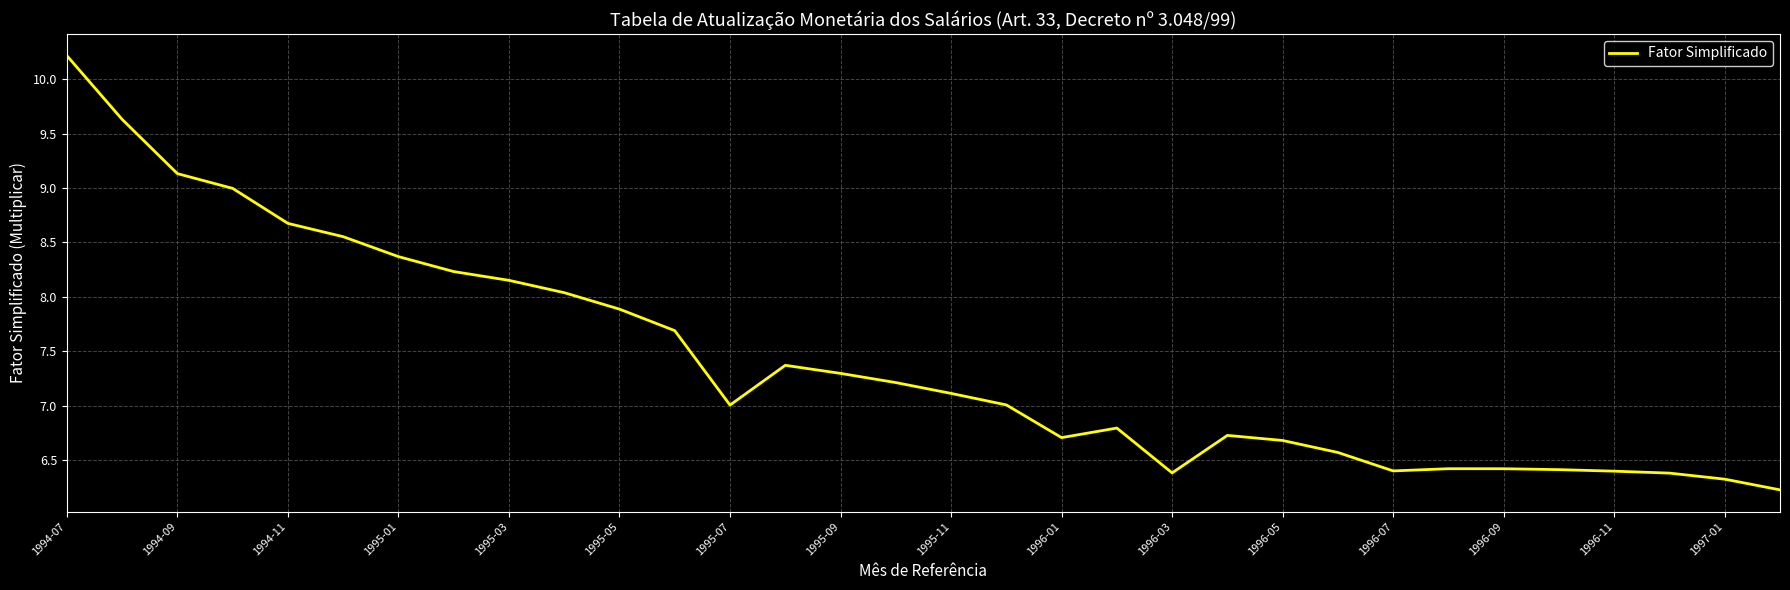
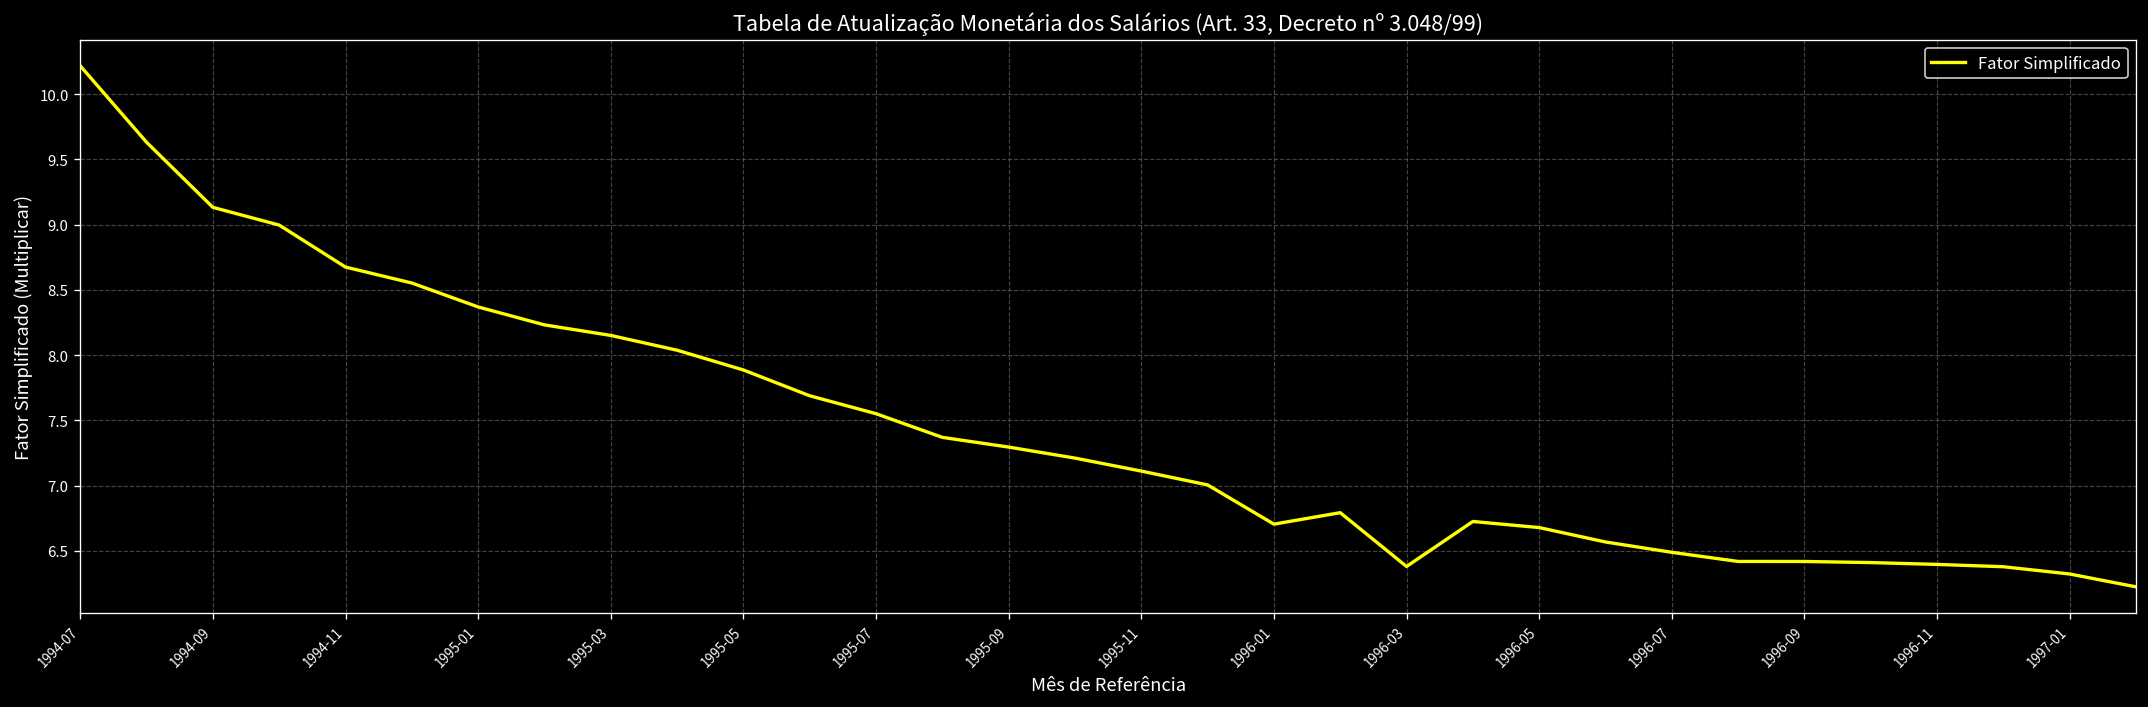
1995-07: 7.00 -> 7.55
1996-07: 6.40 -> 6.49
